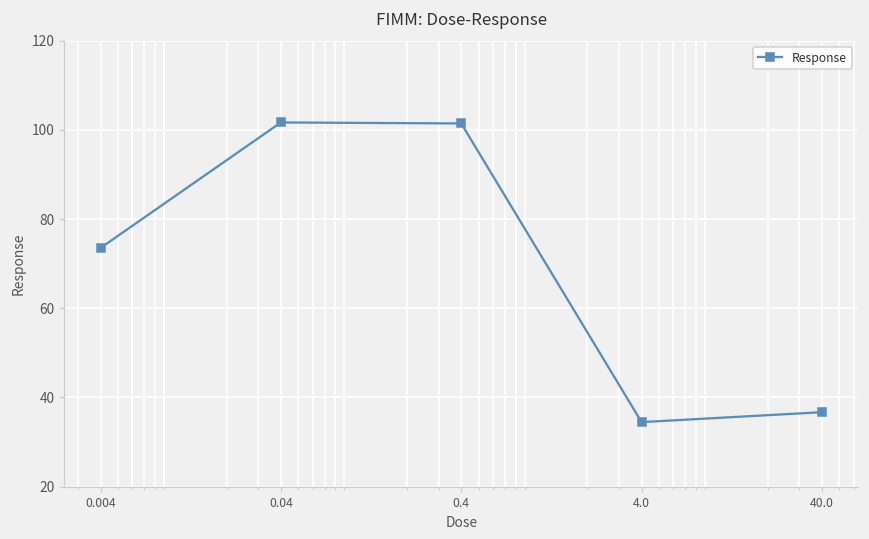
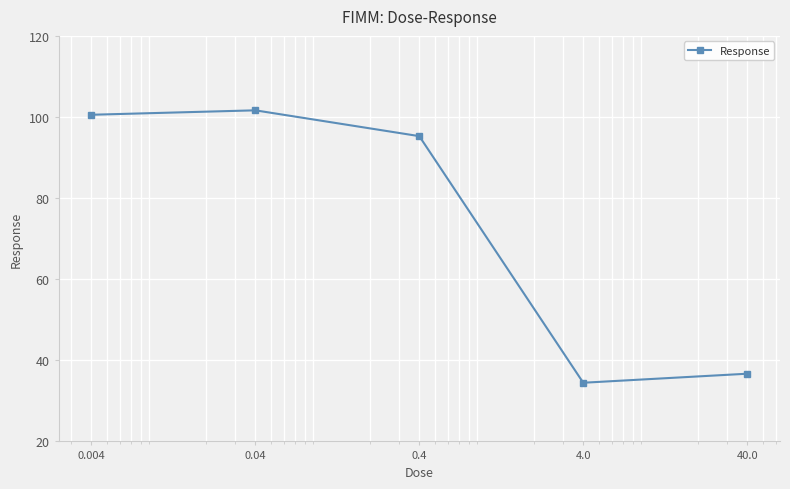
0.004: 74 -> 101
0.4: 101 -> 95
